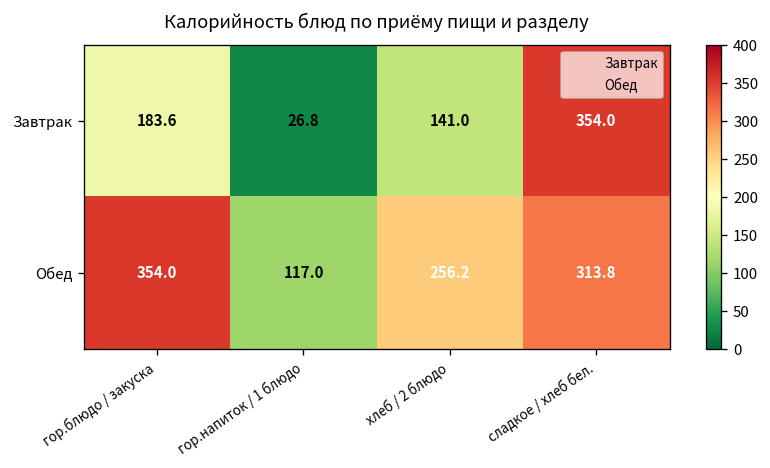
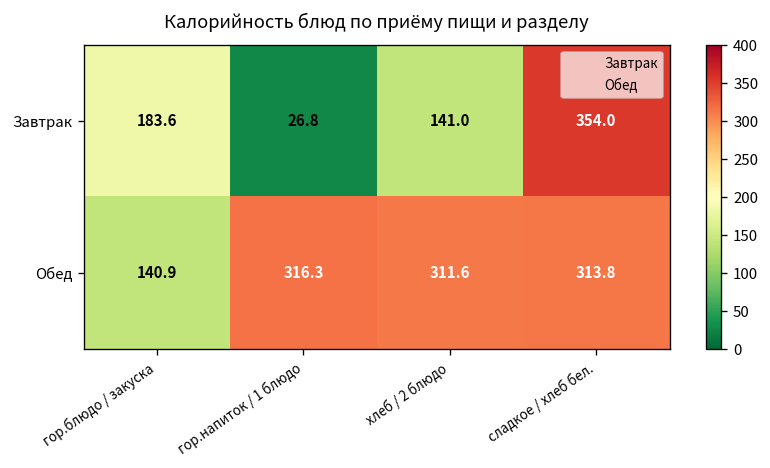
Обед, гор.блюдо / закуска: 354.0 -> 140.9
Обед, гор.напиток / 1 блюдо: 117.0 -> 316.3
Обед, хлеб / 2 блюдо: 256.2 -> 311.6
